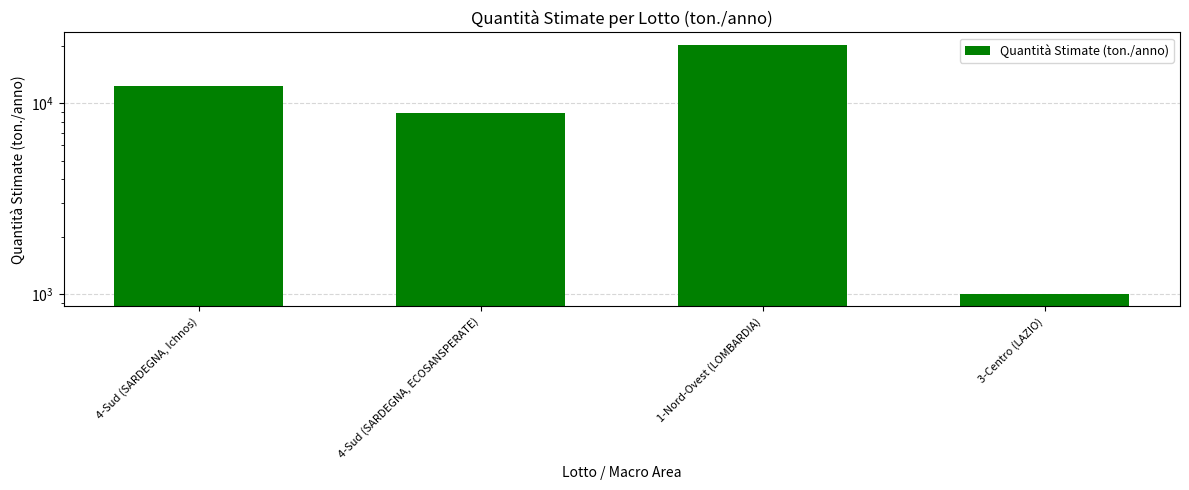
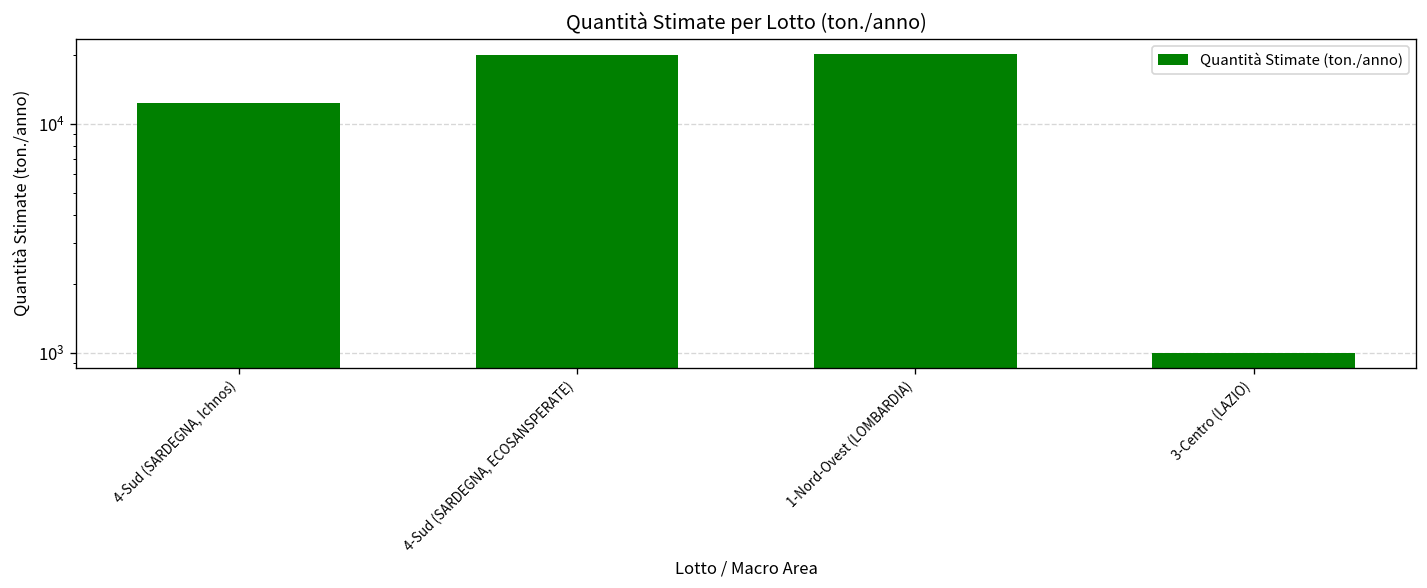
4-Sud (SARDEGNA, ECOSANSPERATE): 9000 -> 20000
